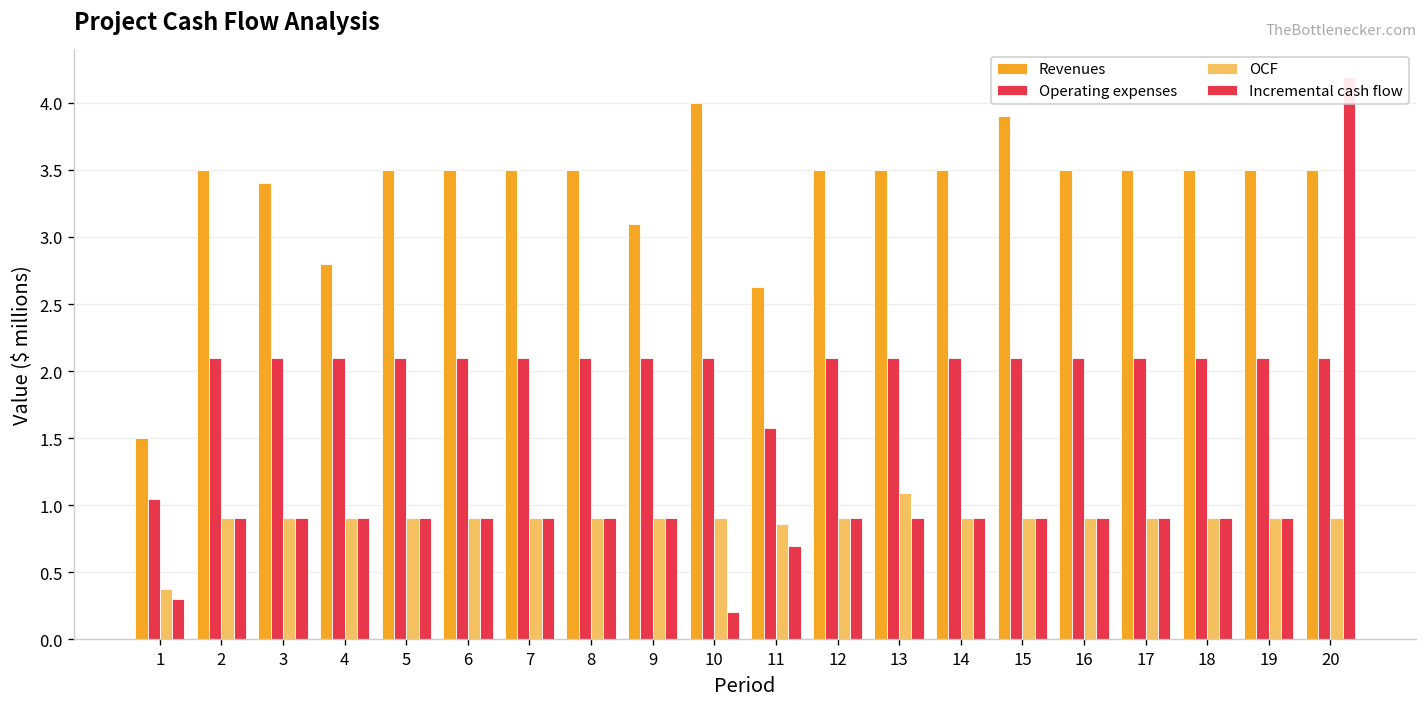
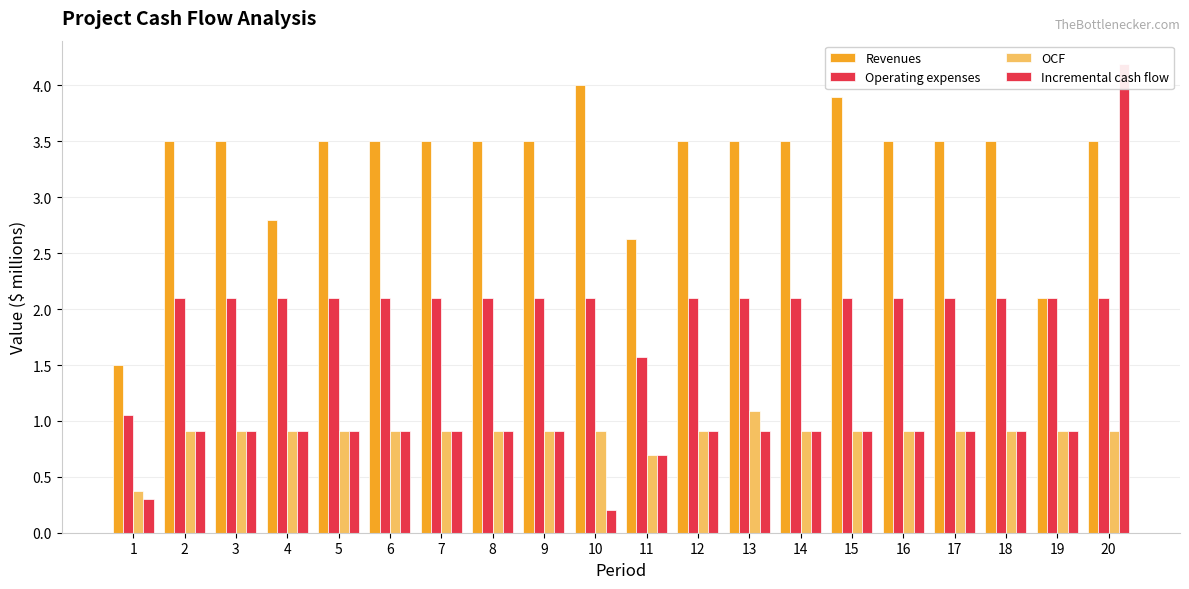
Revenues, 3: 3.4 -> 3.5
Revenues, 9: 3.1 -> 3.5
OCF, 11: 0.86 -> 0.70
Revenues, 19: 3.5 -> 2.1
